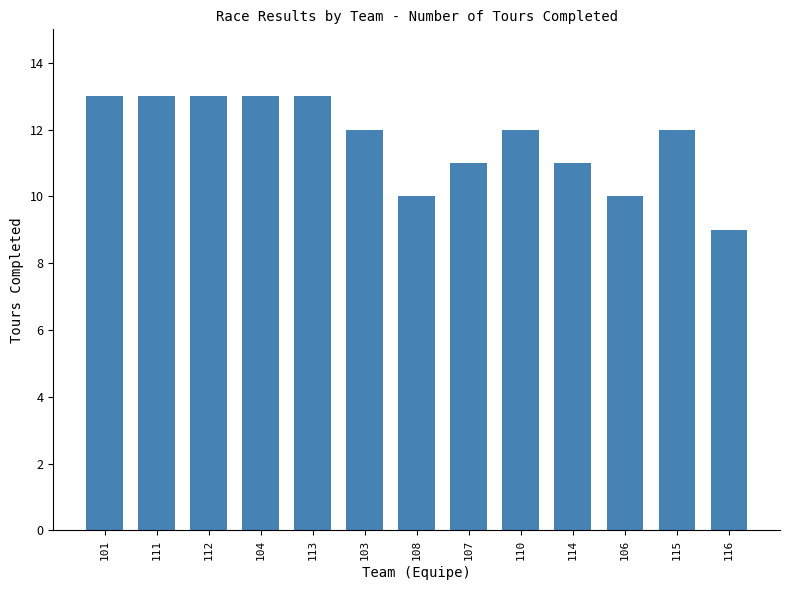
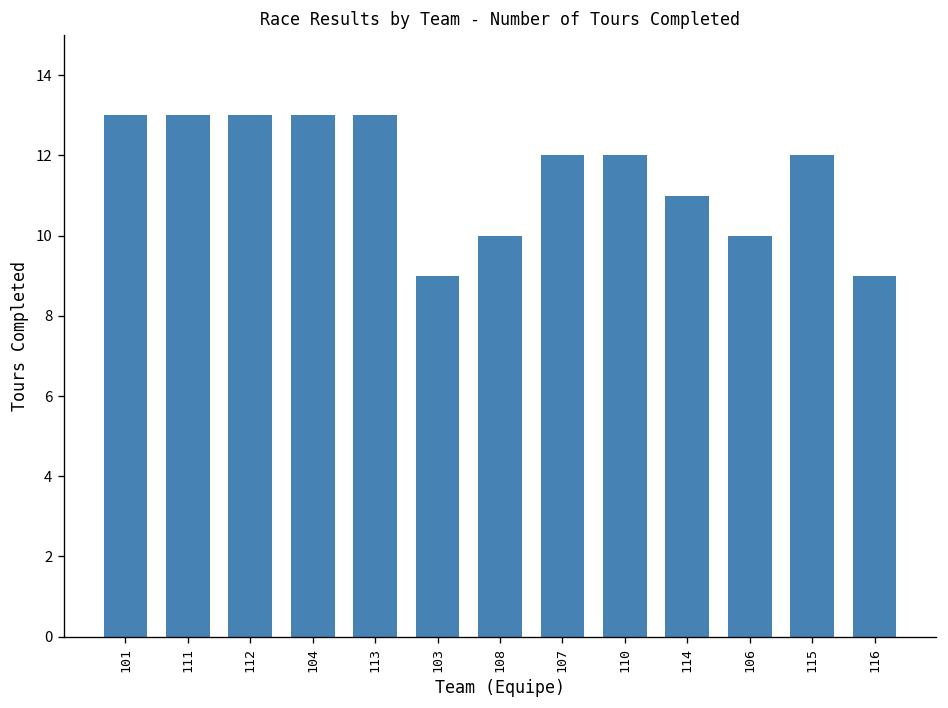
103: 12 -> 9
107: 11 -> 12
